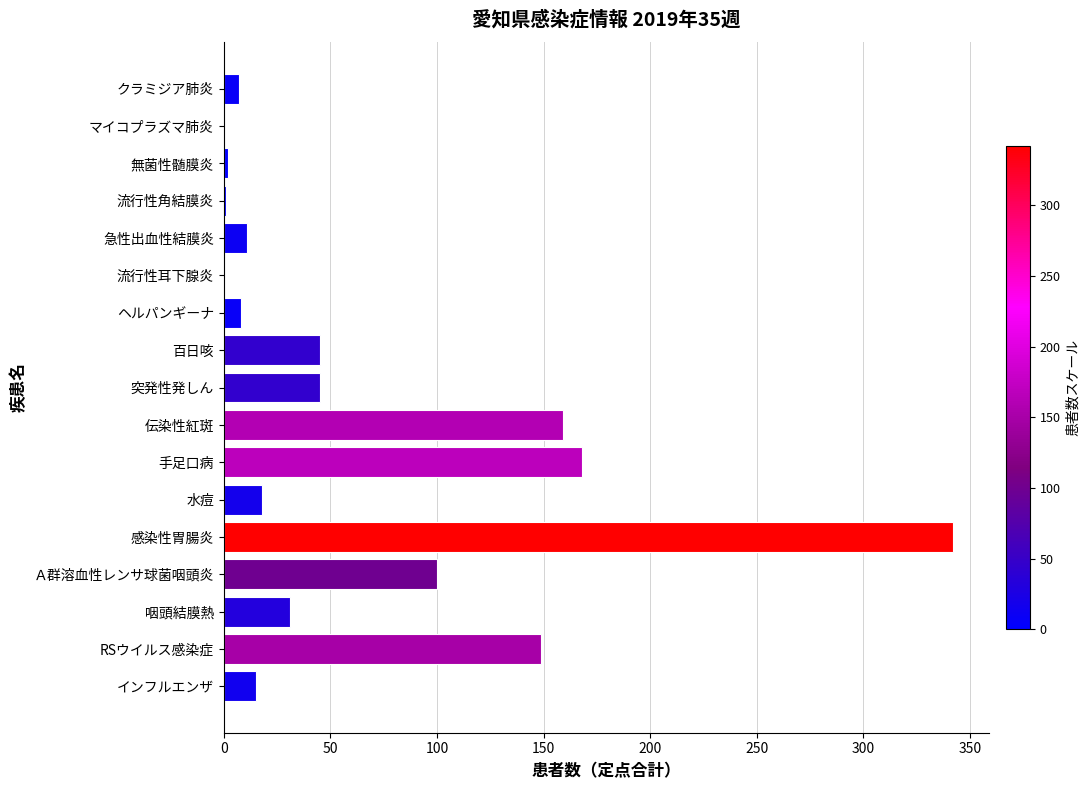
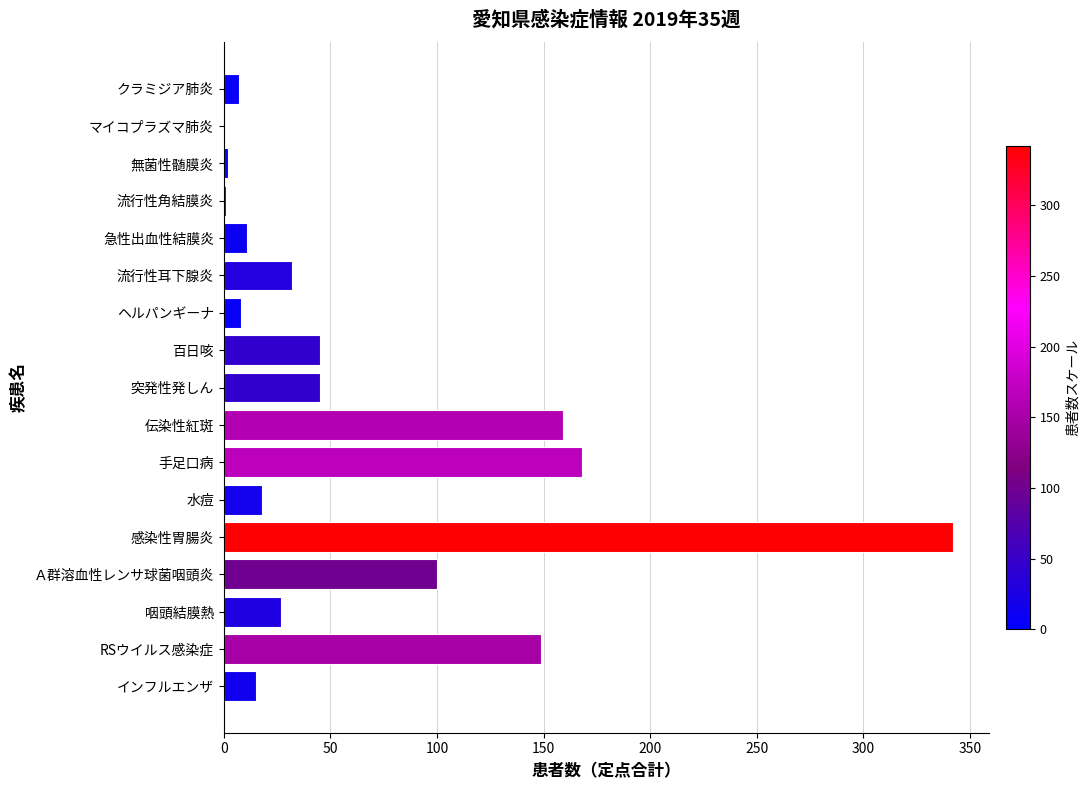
流行性耳下腺炎: 0 -> 32
咽頭結膜熱: 31 -> 27
